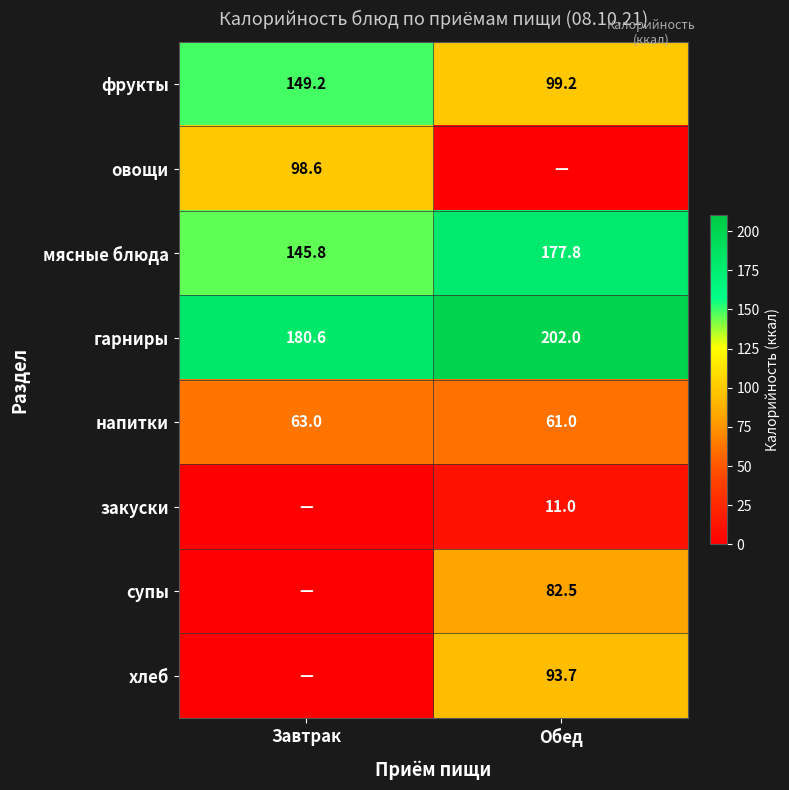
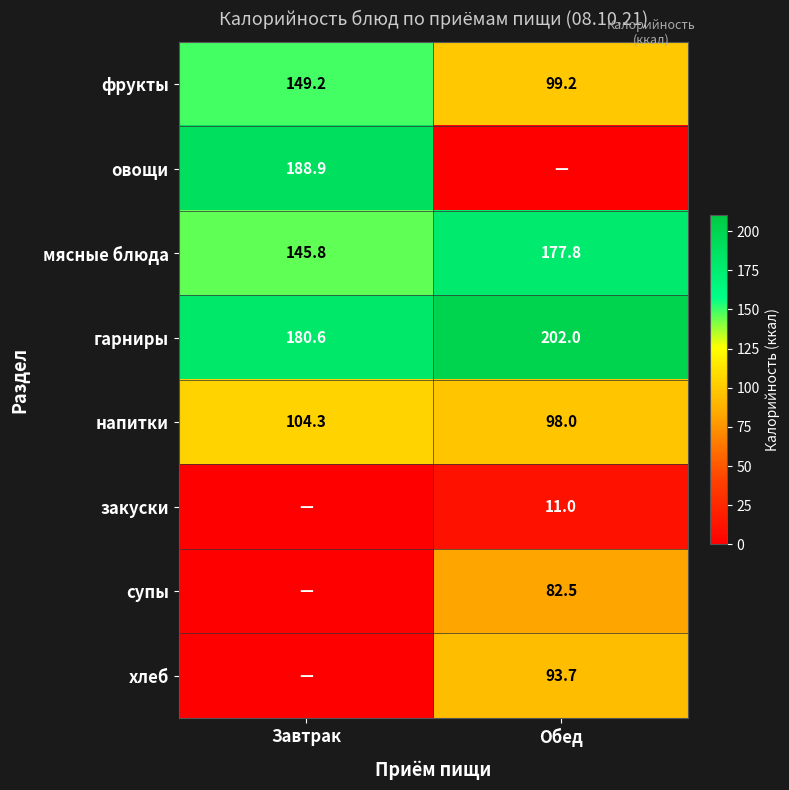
овощи, Завтрак: 98.6 -> 188.9
напитки, Завтрак: 63.0 -> 104.3
напитки, Обед: 61.0 -> 98.0
